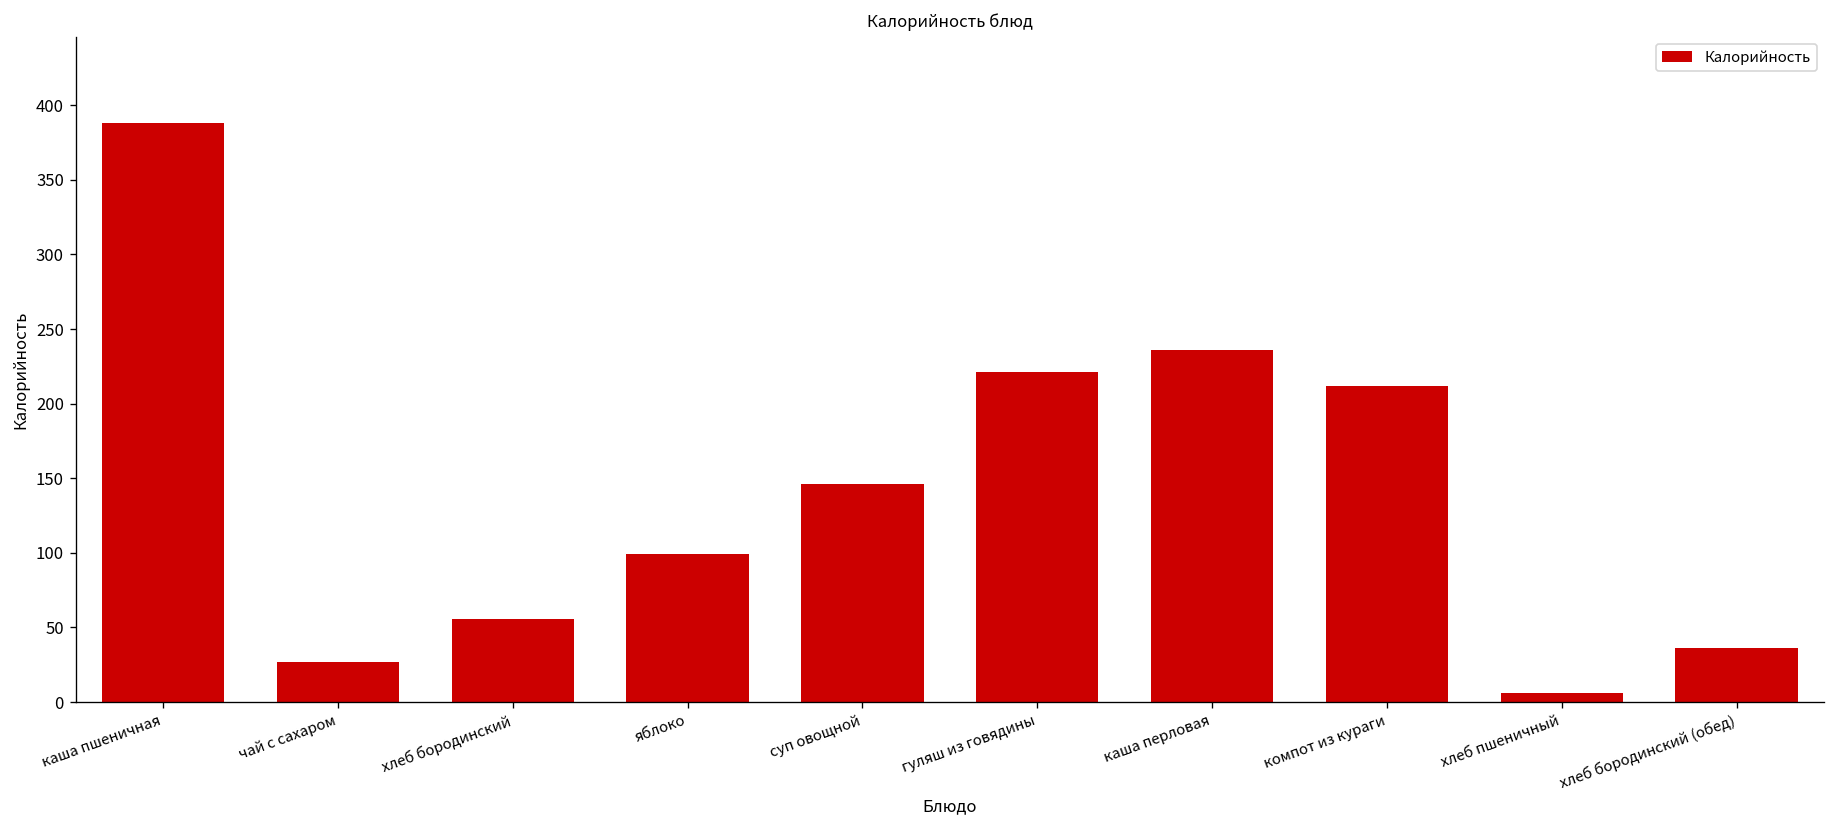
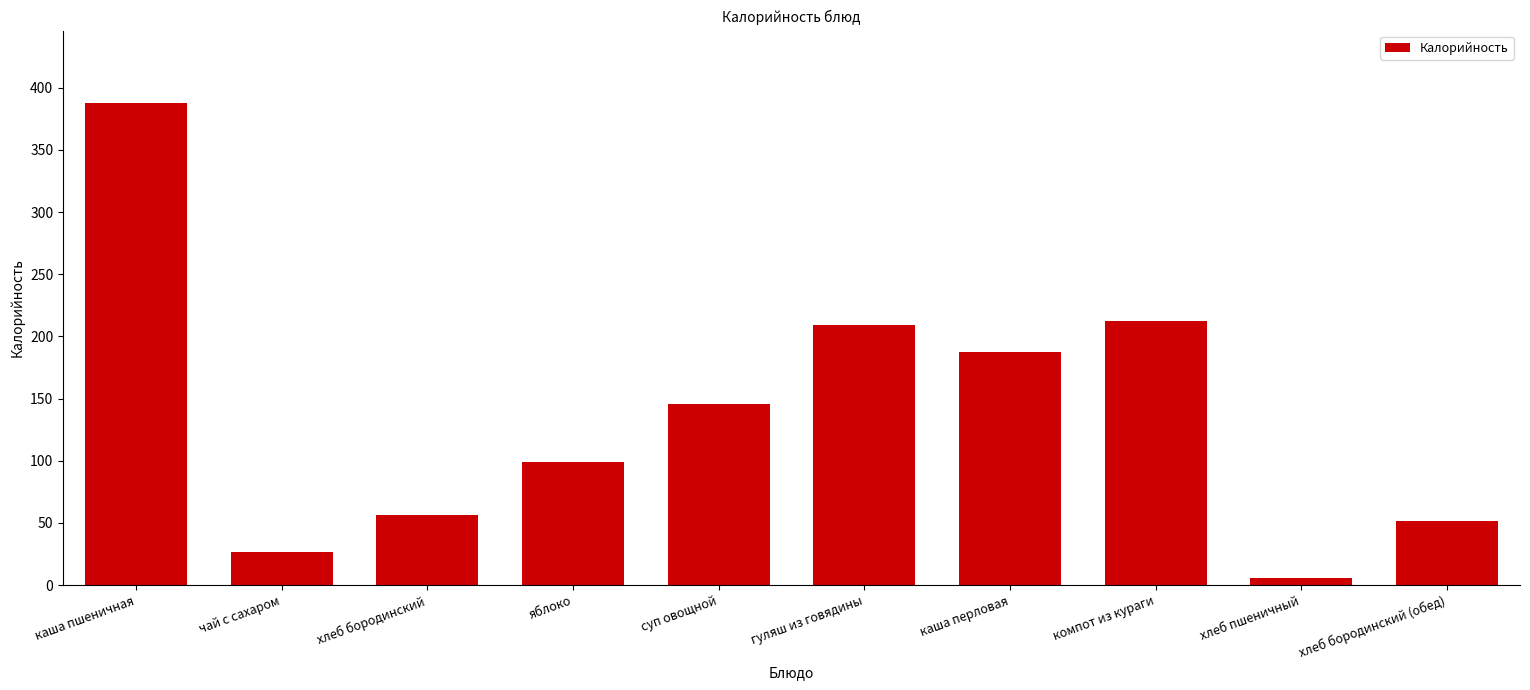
гуляш из говядины: 221 -> 209
каша перловая: 236 -> 187
хлеб бородинский (обед): 36 -> 51
